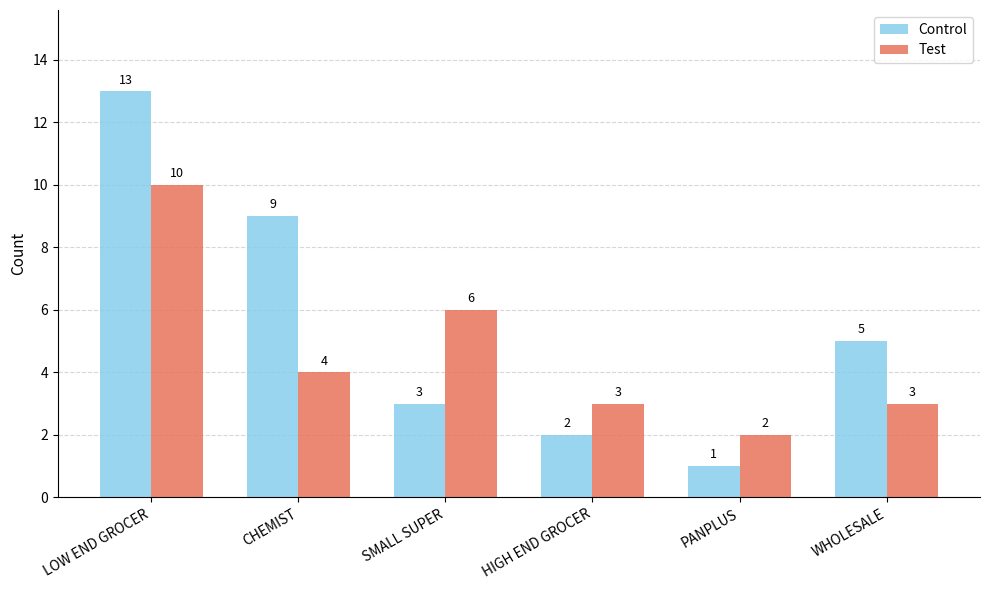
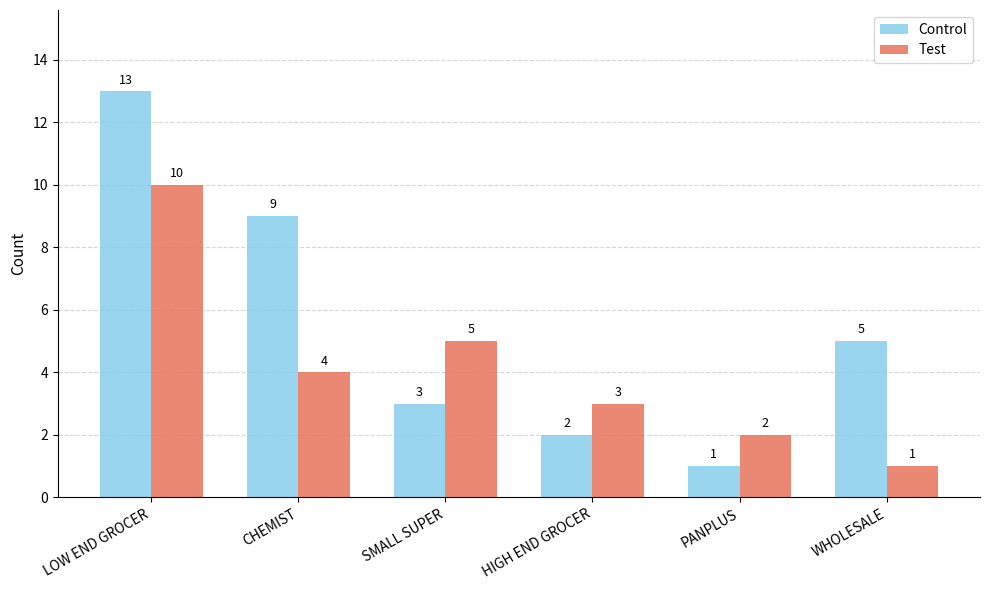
Test, SMALL SUPER: 6 -> 5
Test, WHOLESALE: 3 -> 1
